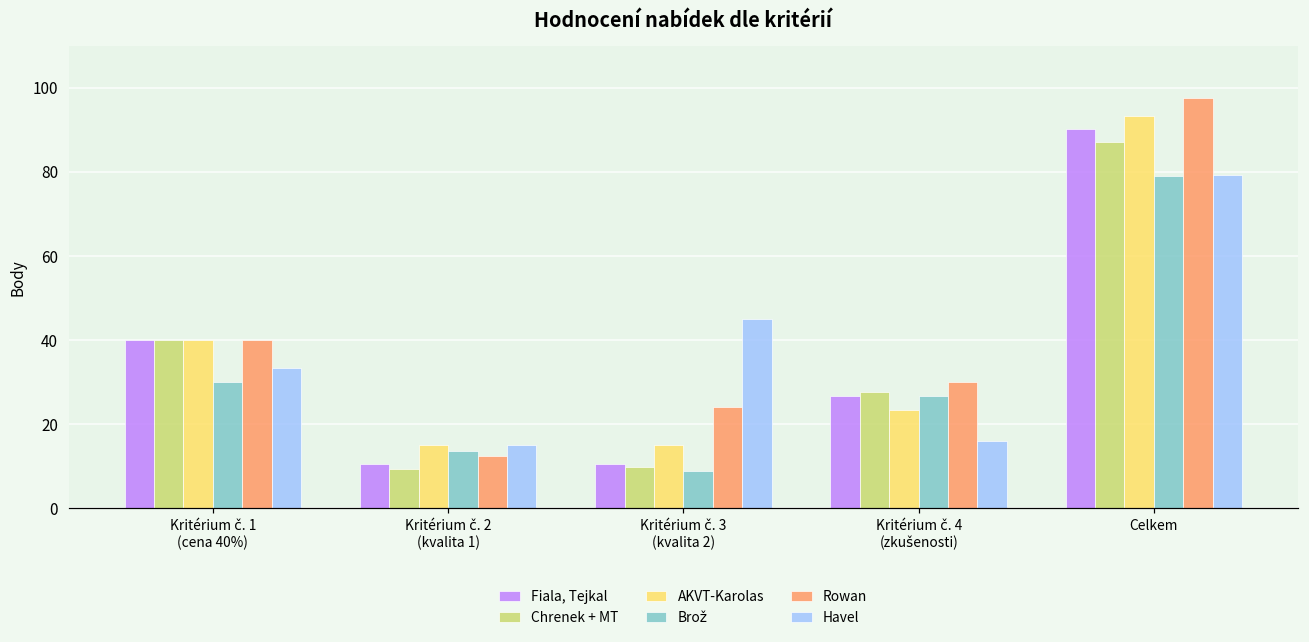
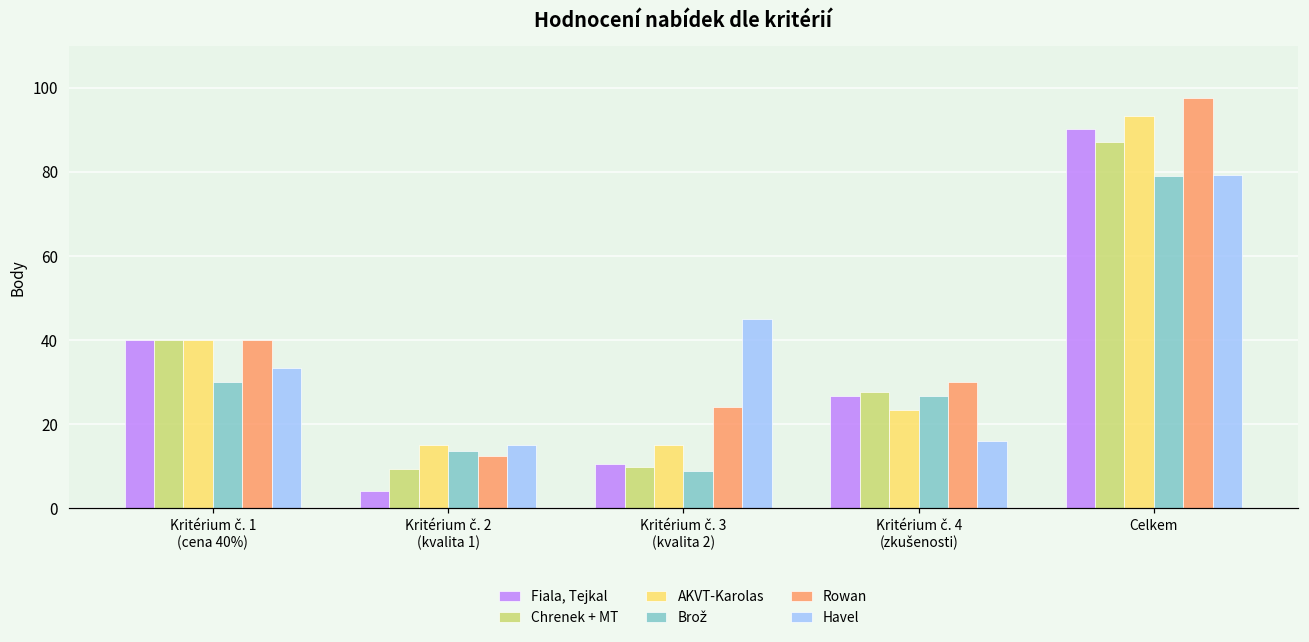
Fiala, Tejkal, Kritérium č. 2 (kvalita 1): 10 -> 4
